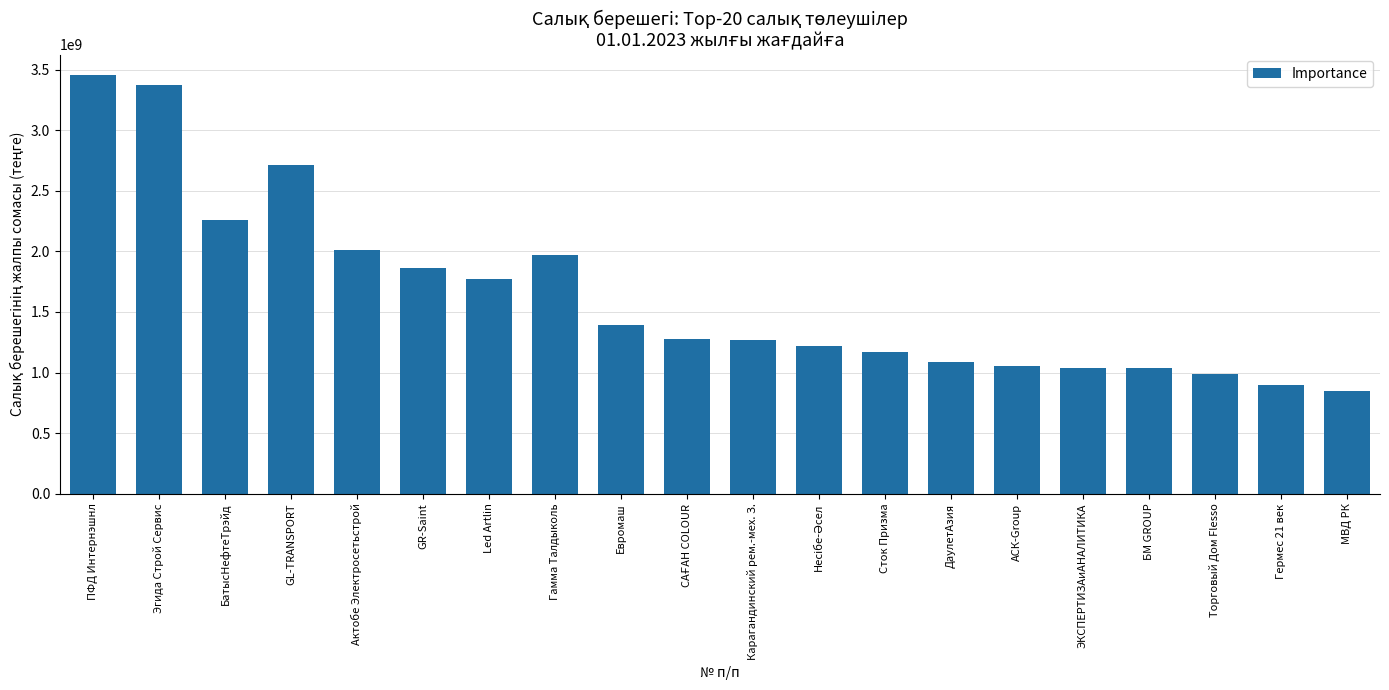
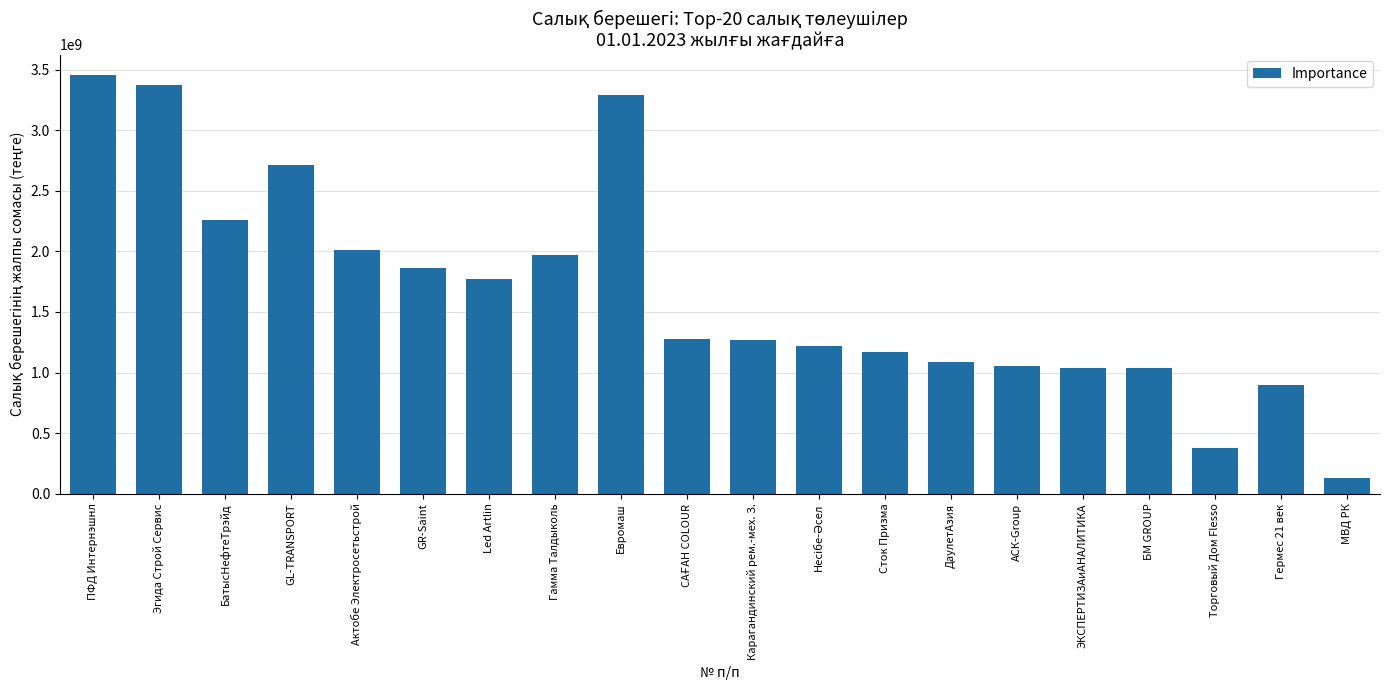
Евромаш: 1390000000 -> 3290000000
Торговый Дом Flesso: 990000000 -> 370000000
МВД РК: 850000000 -> 130000000
